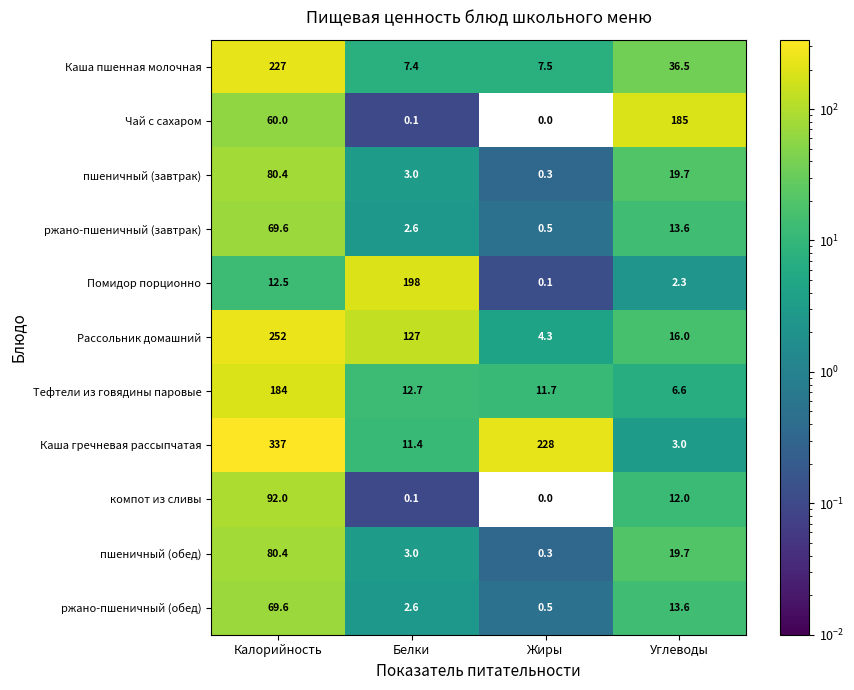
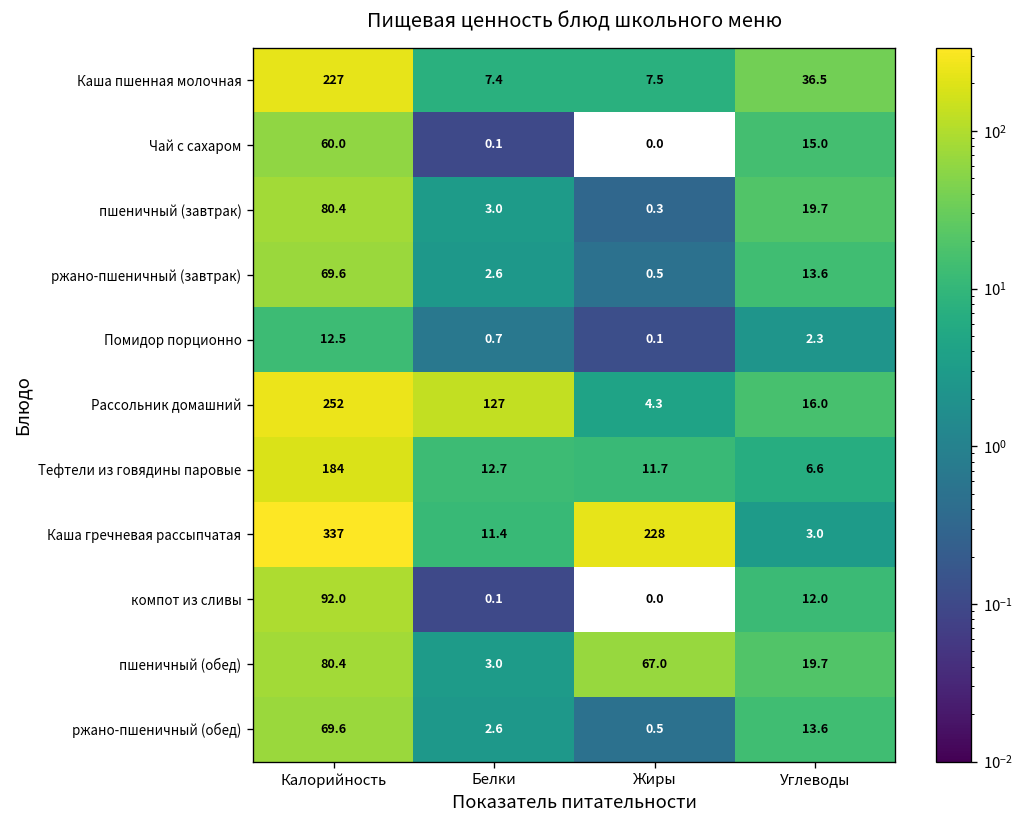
Чай с сахаром, Углеводы: 185 -> 15.0
Помидор порционно, Белки: 198 -> 0.7
пшеничный (обед), Жиры: 0.3 -> 67.0
